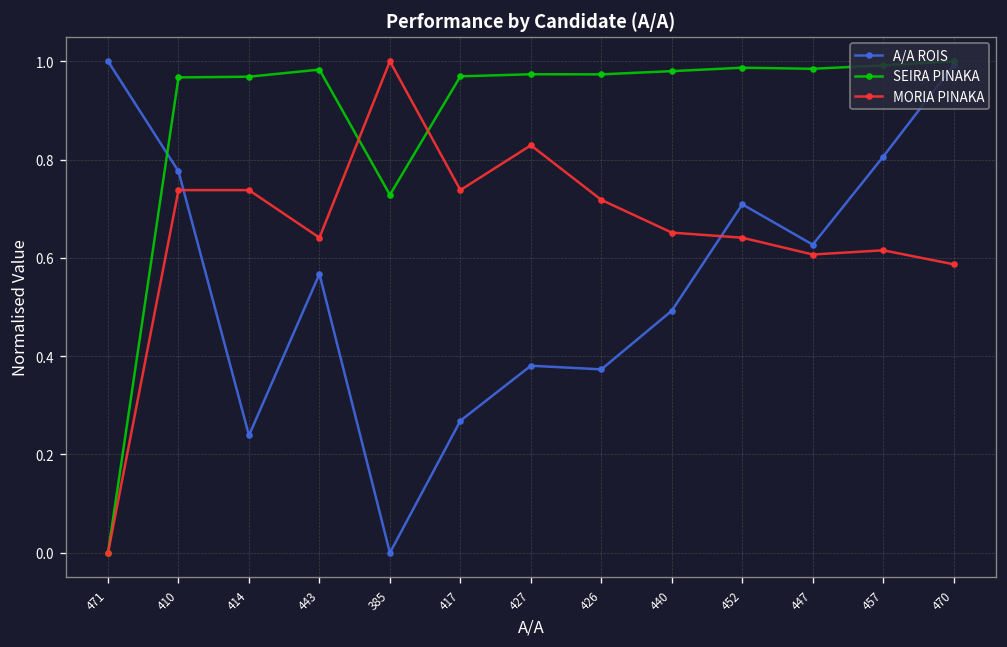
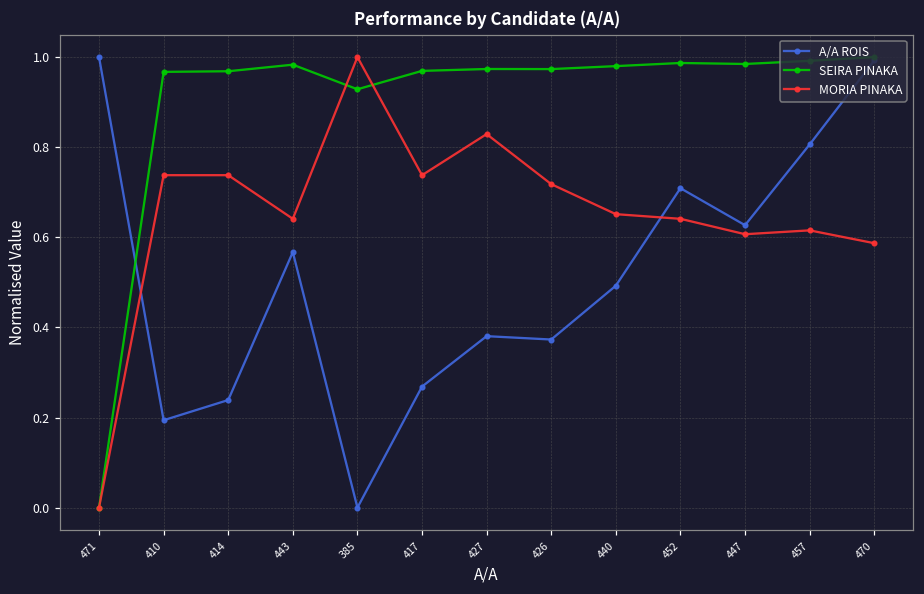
A/A ROIS, 410: 0.78 -> 0.19
SEIRA PINAKA, 385: 0.73 -> 0.93
